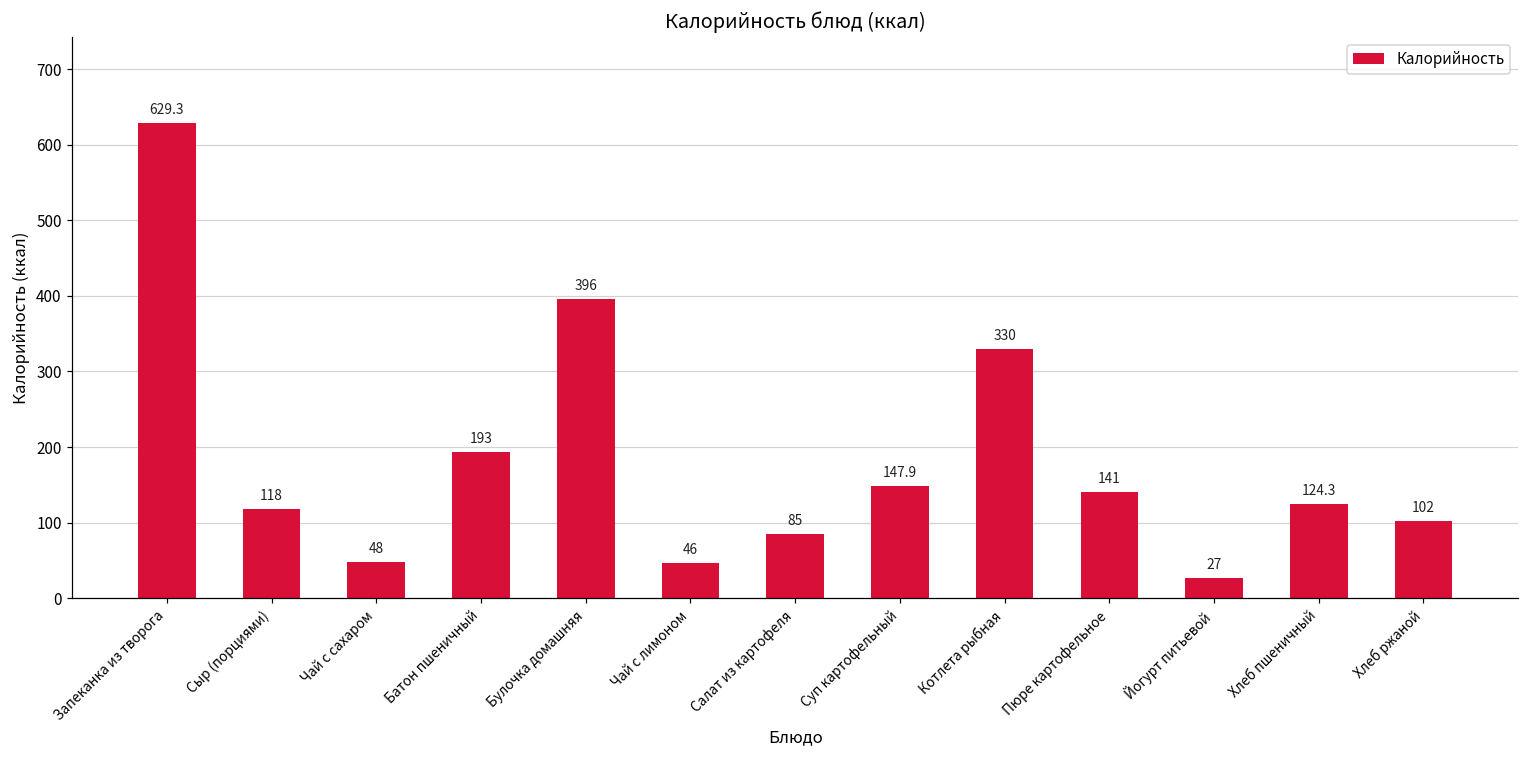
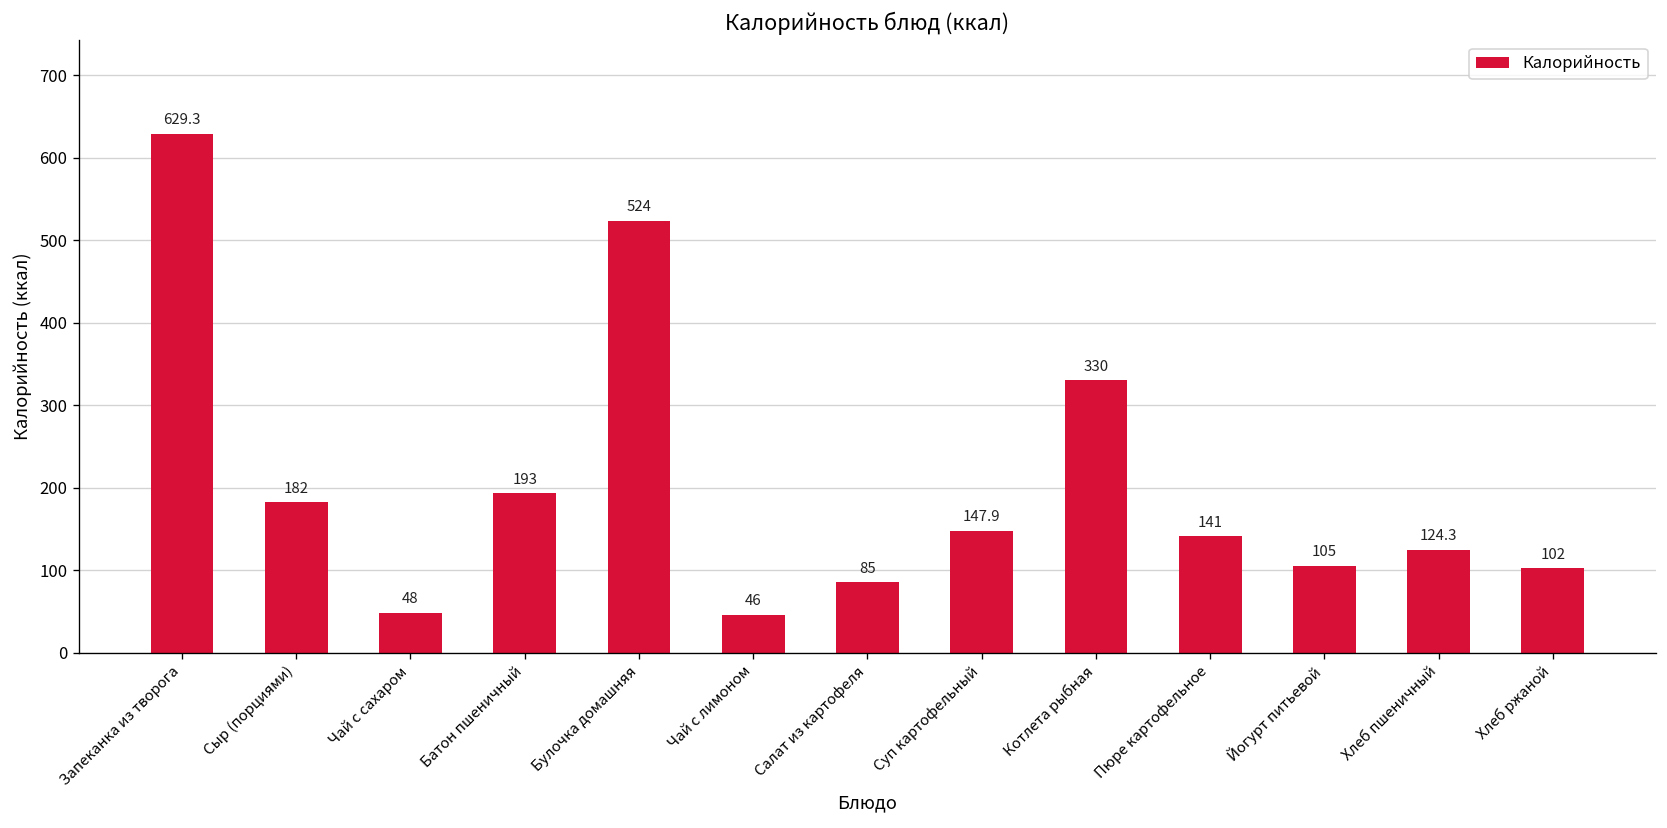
Сыр (порциями): 118 -> 182
Булочка домашняя: 396 -> 524
Йогурт питьевой: 27 -> 105
